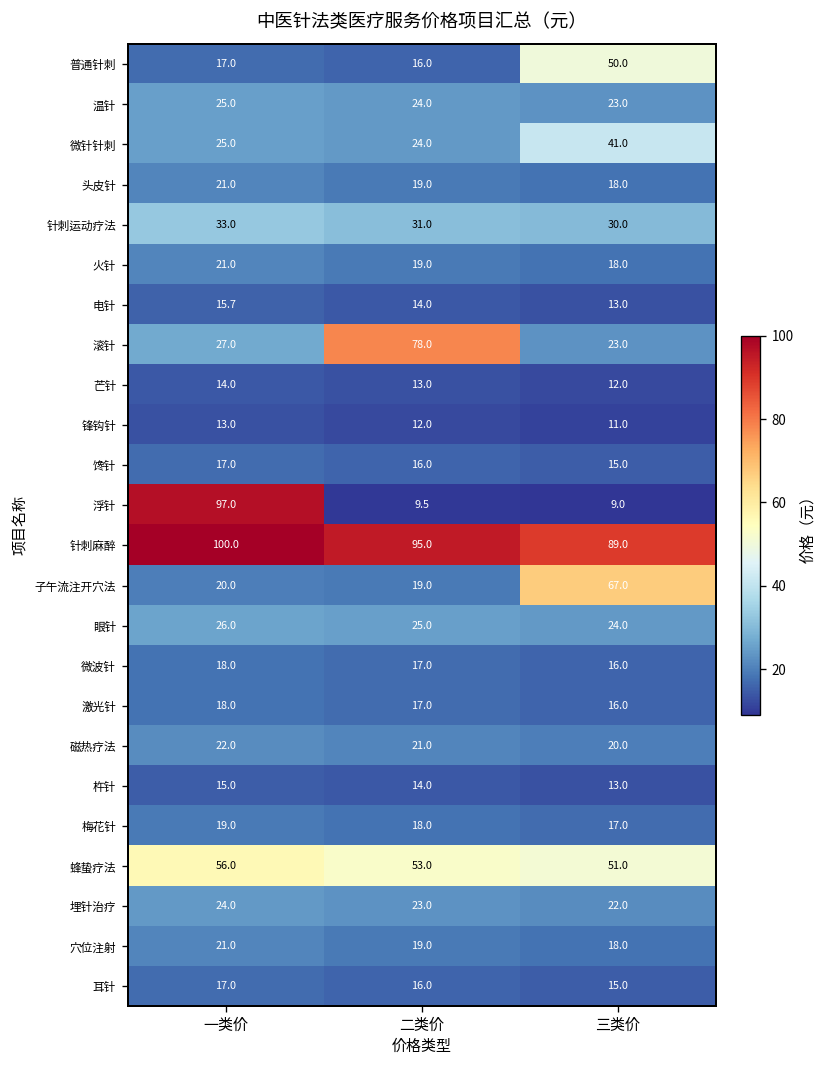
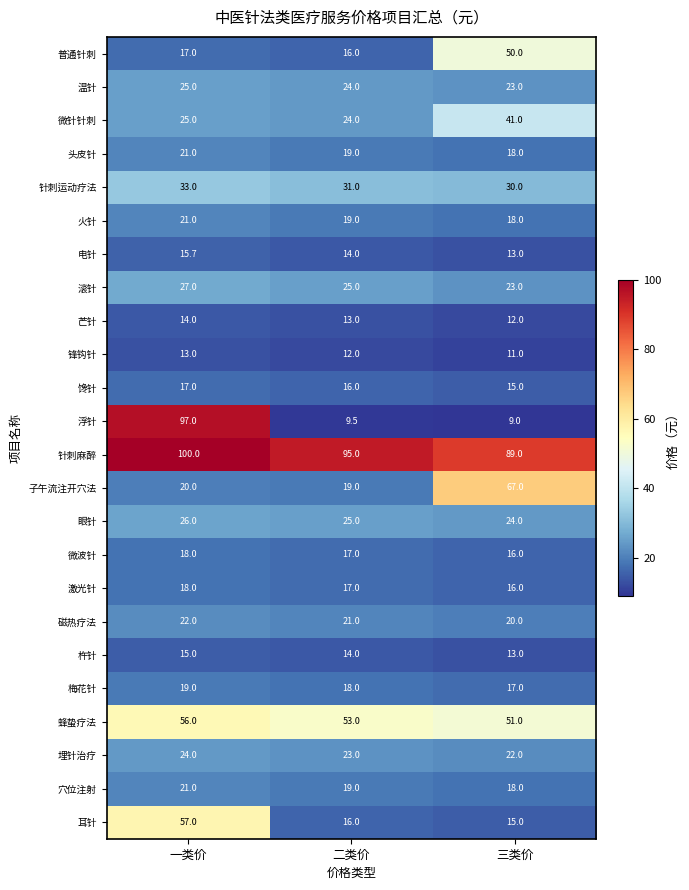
滚针, 二类价: 78.0 -> 25.0
耳针, 一类价: 17.0 -> 57.0
